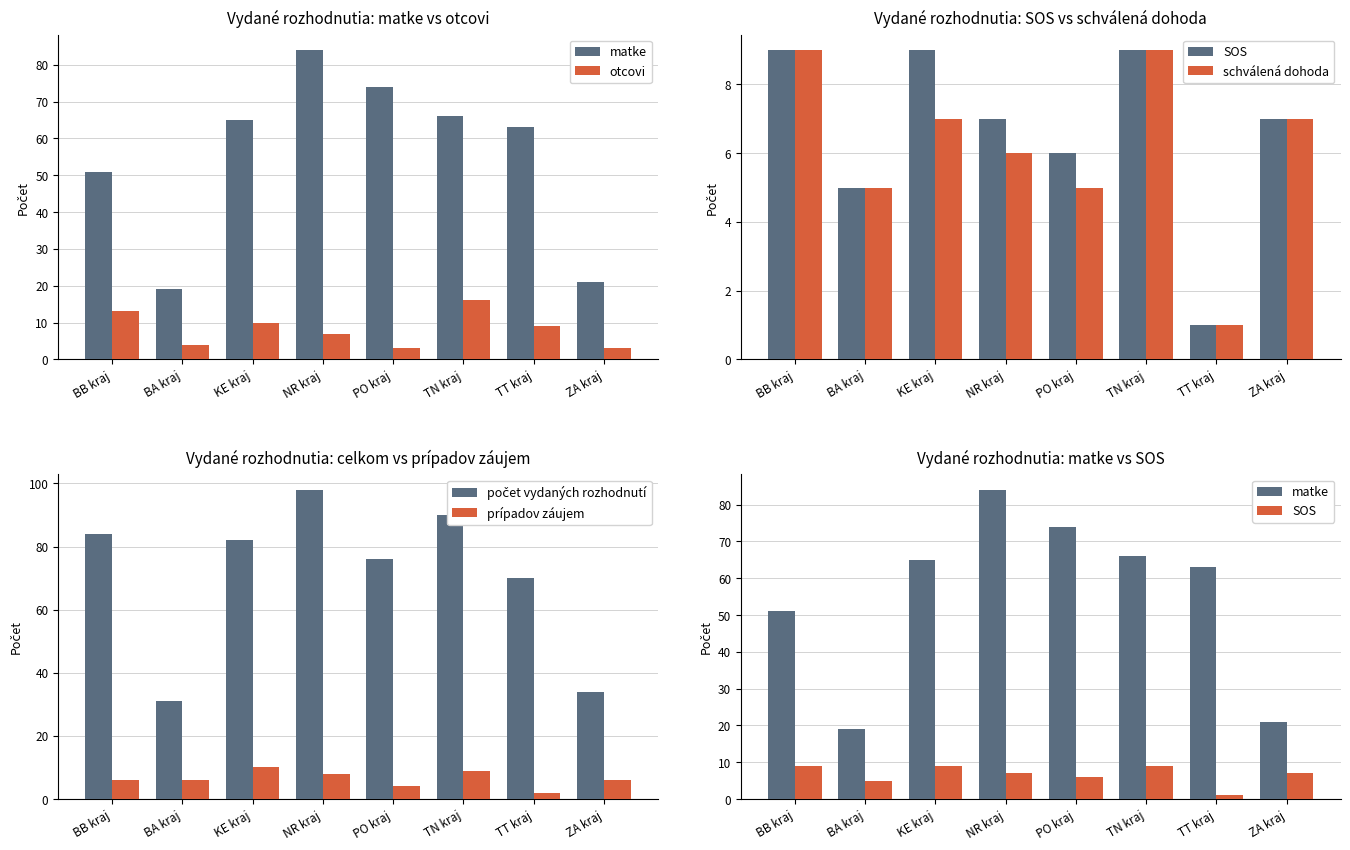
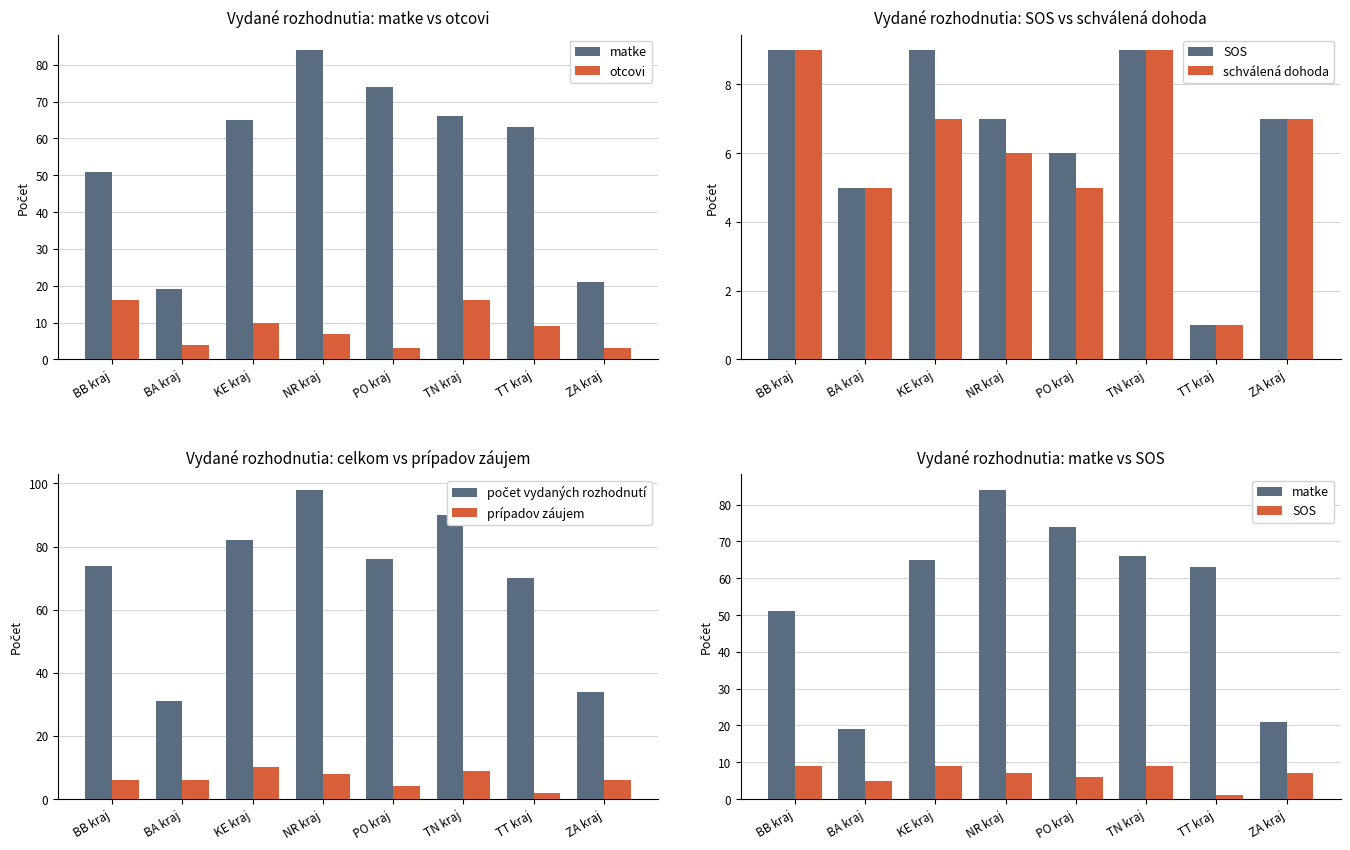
Vydané rozhodnutia: matke vs otcovi, otcovi, BB kraj: 13 -> 16
Vydané rozhodnutia: celkom vs prípadov záujem, počet vydaných rozhodnutí, BB kraj: 84 -> 74
